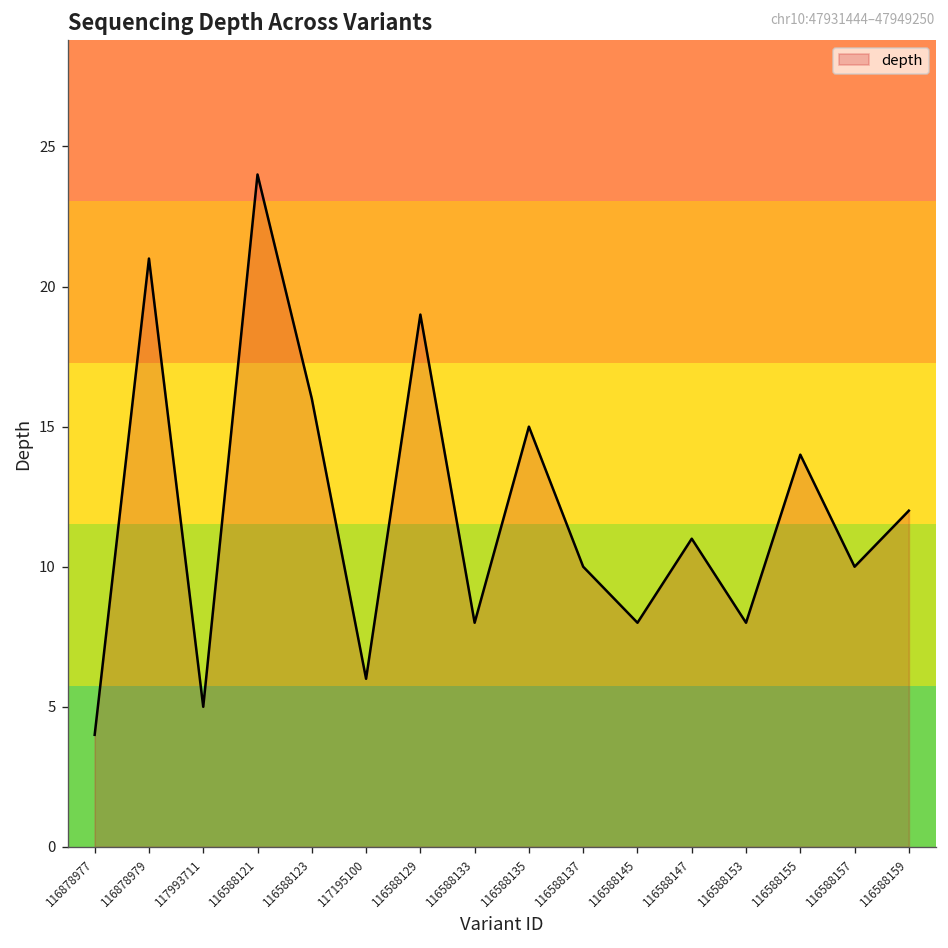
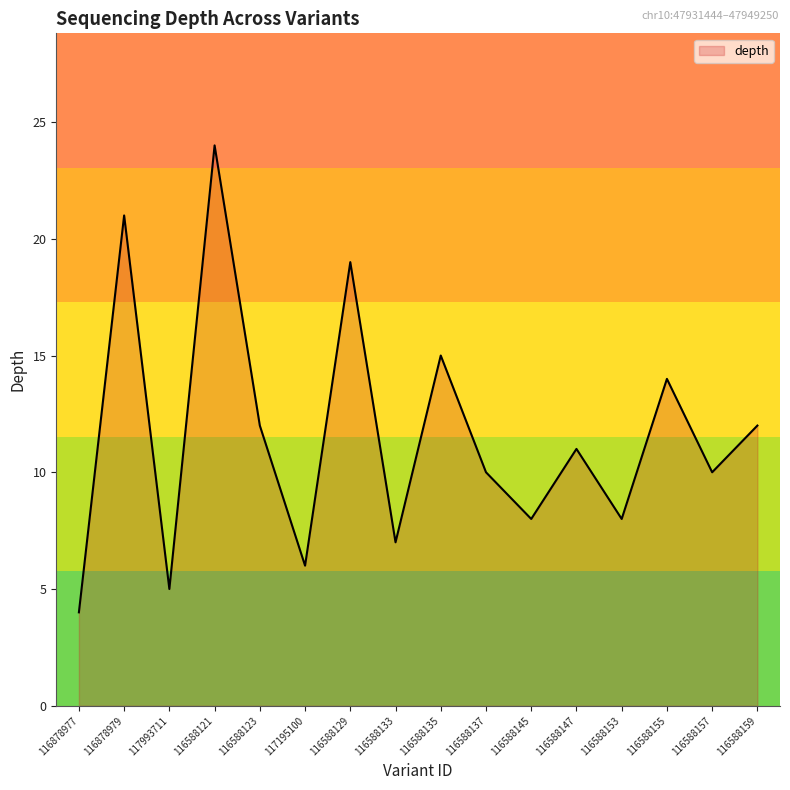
116588123: 16 -> 12
116588133: 8 -> 7
